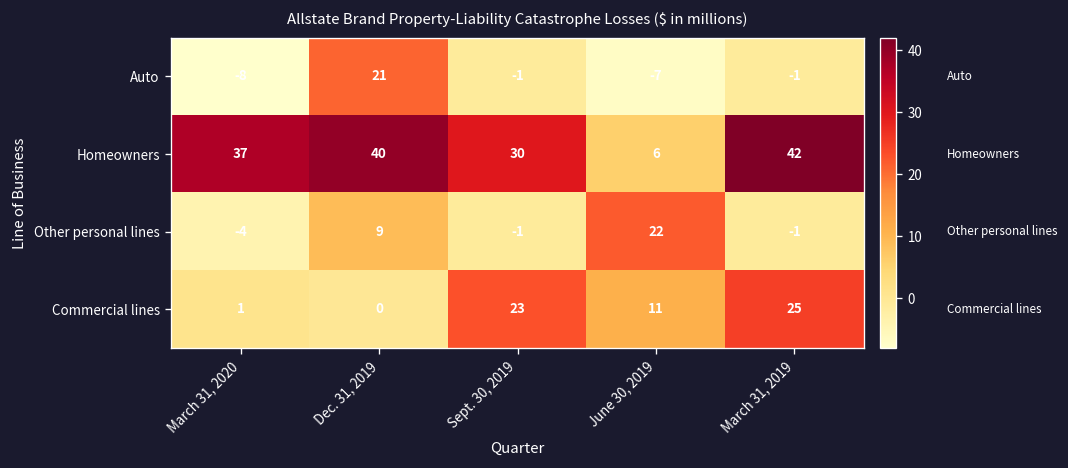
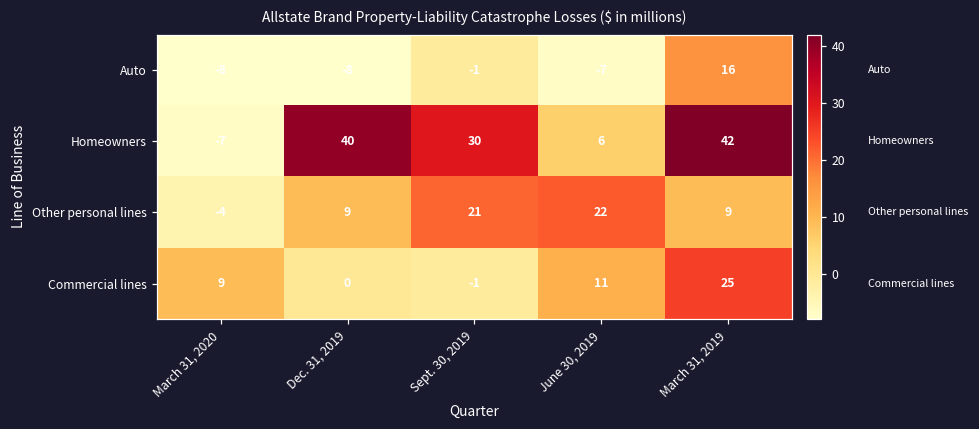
Auto, Dec. 31, 2019: 21 -> -8
Auto, March 31, 2019: -1 -> 16
Homeowners, March 31, 2020: 37 -> -7
Other personal lines, Sept. 30, 2019: -1 -> 21
Other personal lines, March 31, 2019: -1 -> 9
Commercial lines, March 31, 2020: 1 -> 9
Commercial lines, Sept. 30, 2019: 23 -> -1
